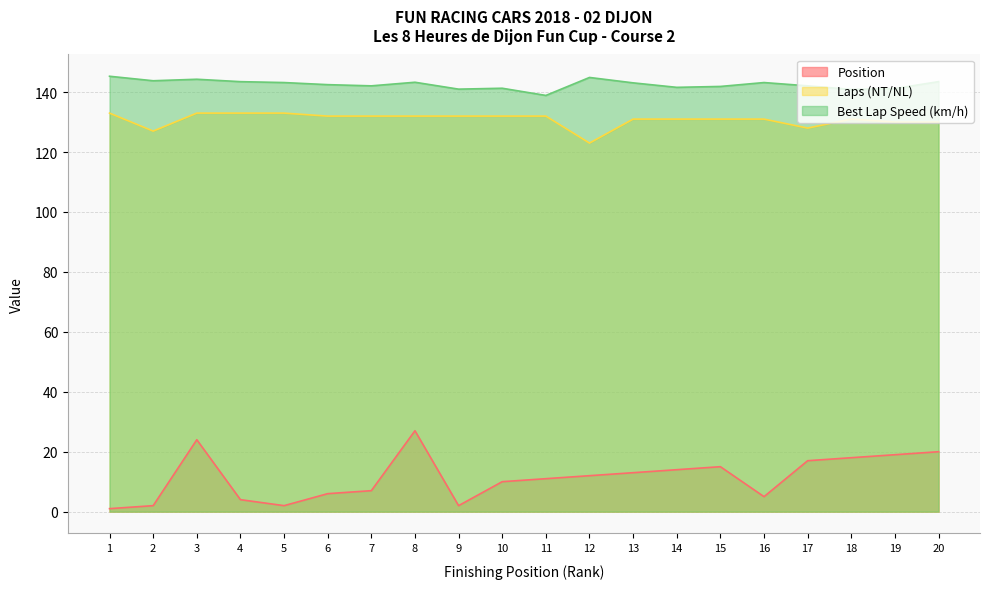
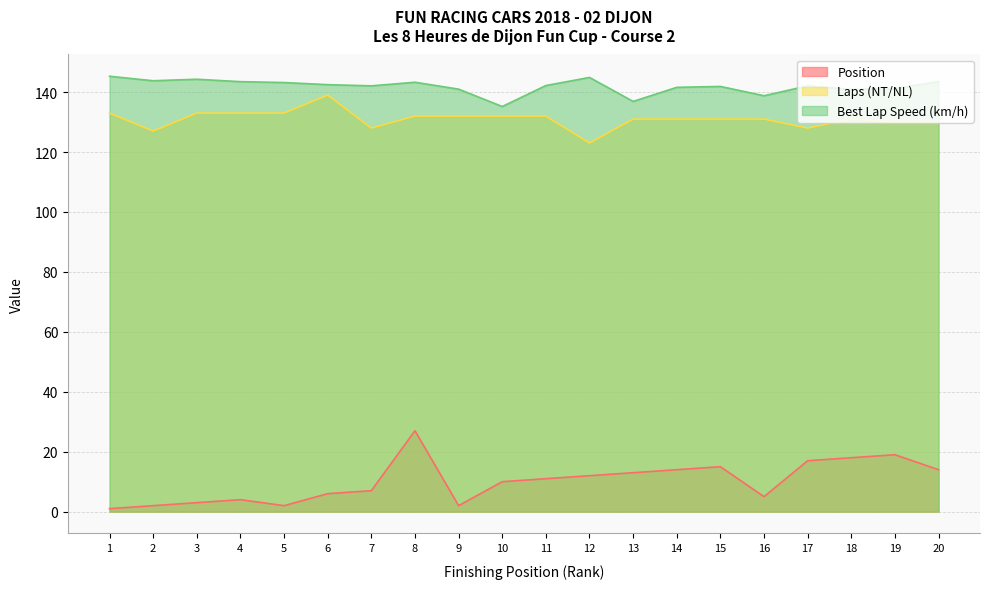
Position, 3: 24 -> 3
Laps (NT/NL), 6: 132 -> 139
Laps (NT/NL), 7: 132 -> 128
Best Lap Speed (km/h), 10: 141 -> 135
Best Lap Speed (km/h), 11: 139 -> 142
Best Lap Speed (km/h), 13: 143 -> 137
Best Lap Speed (km/h), 16: 143 -> 139
Position, 20: 20 -> 14
